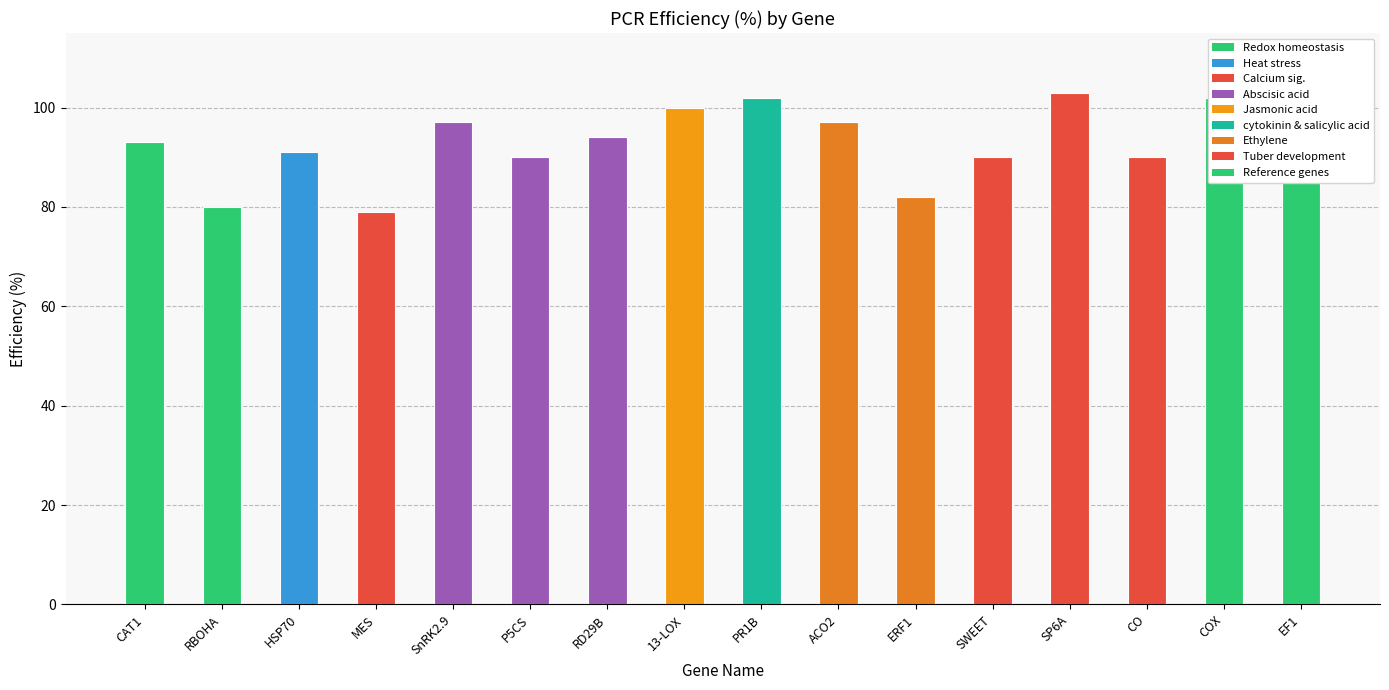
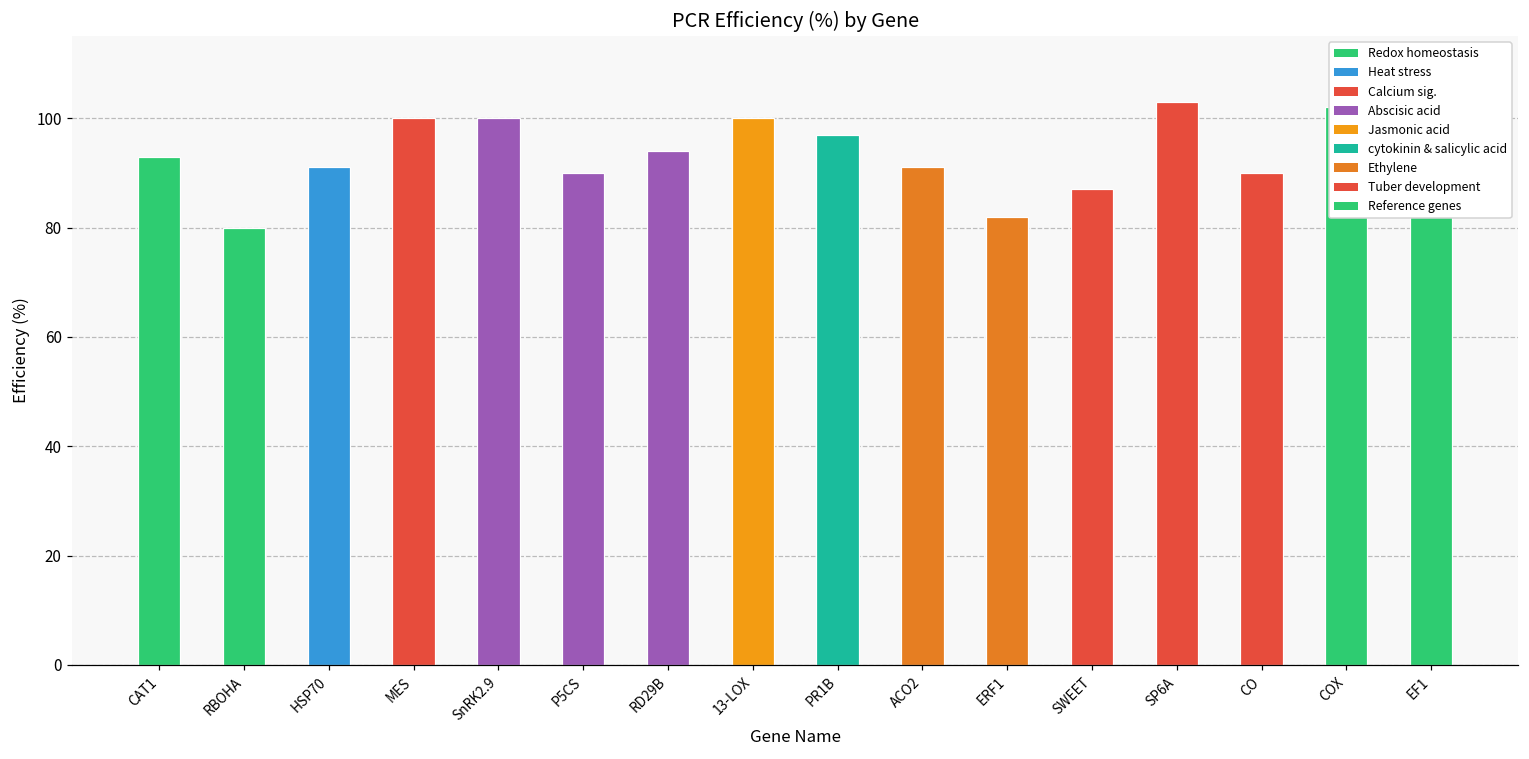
MES: 79 -> 100
SnRK2.9: 97 -> 100
PR1B: 102 -> 97
ACO2: 97 -> 91
SWEET: 90 -> 87
